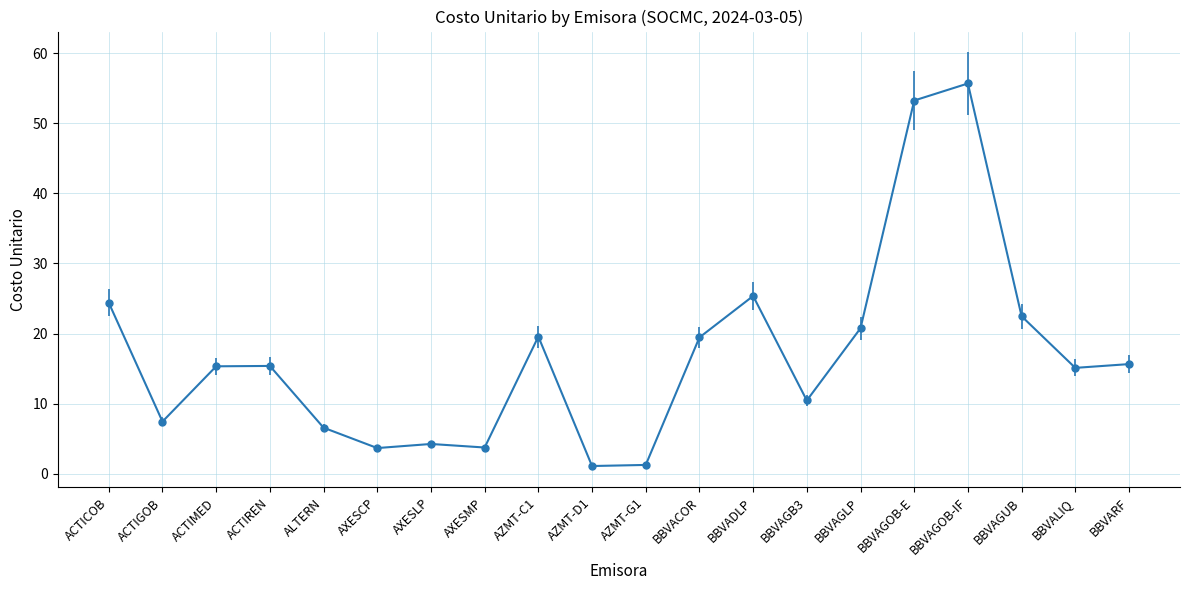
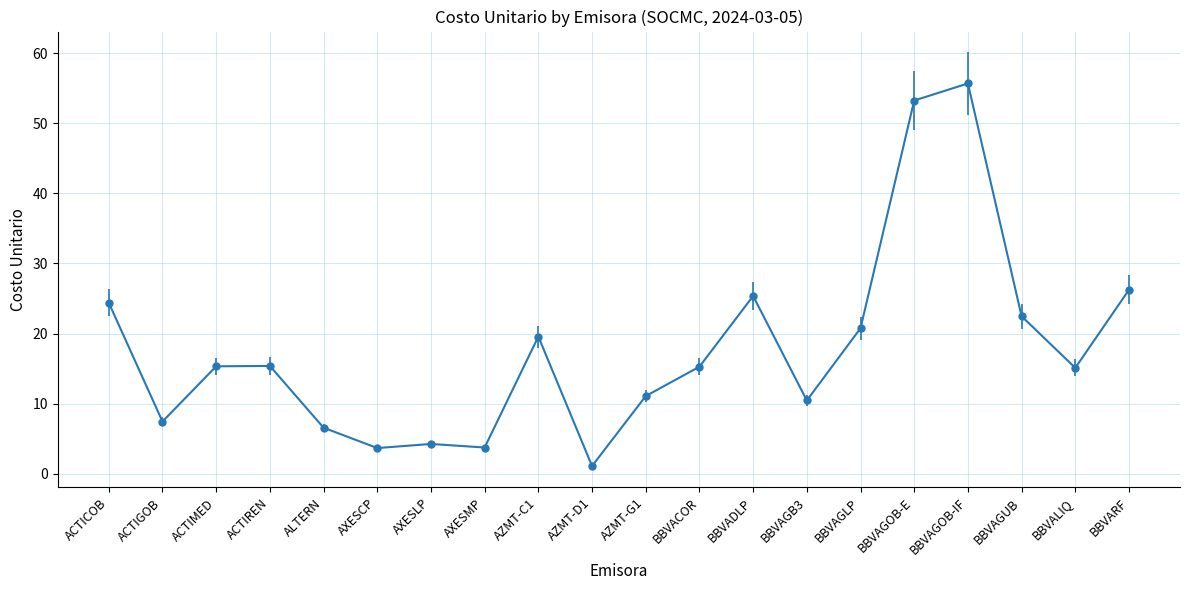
AZMT-G1: 1 -> 11
BBVACOR: 19 -> 15
BBVARF: 16 -> 26
